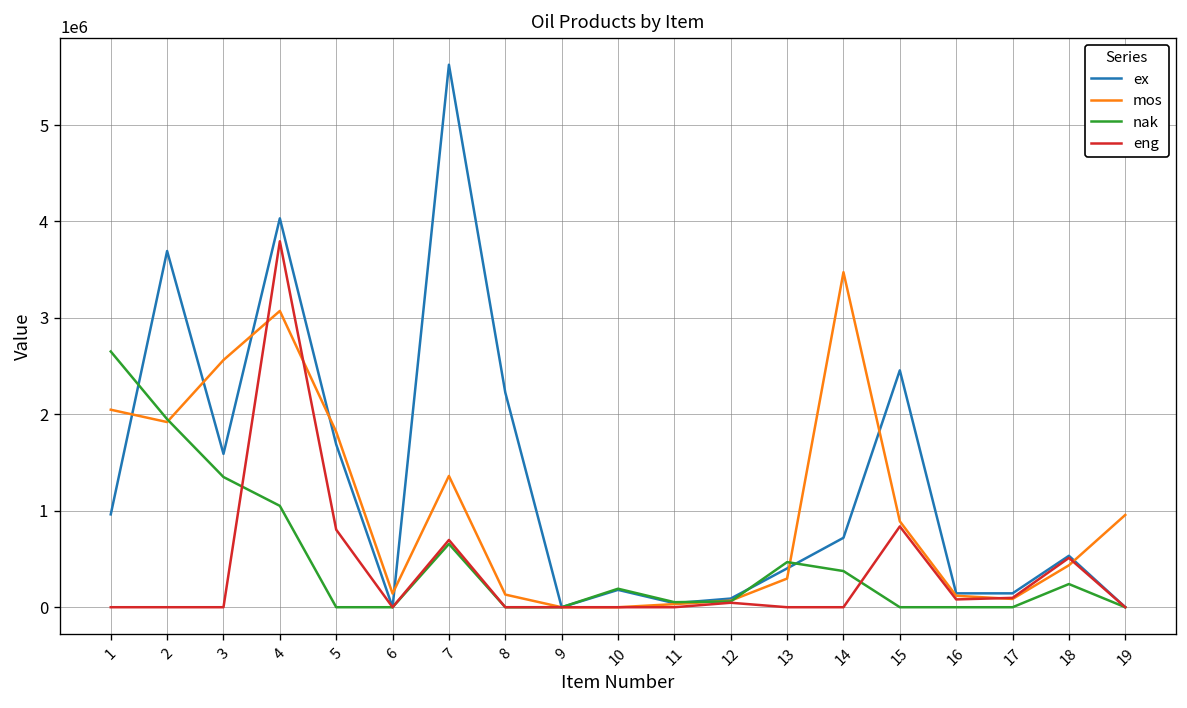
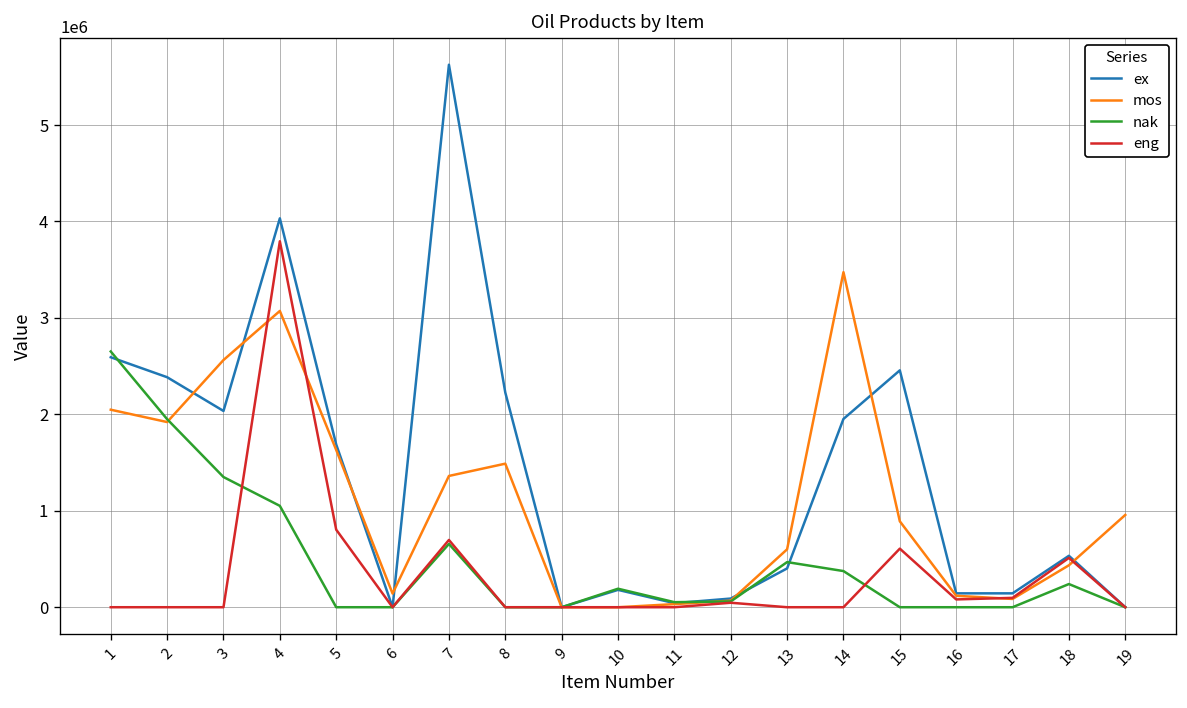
ex, 1: 1000000 -> 2600000
ex, 2: 3700000 -> 2400000
ex, 3: 1600000 -> 2000000
mos, 5: 1800000 -> 1600000
mos, 8: 100000 -> 1500000
mos, 13: 300000 -> 600000
ex, 14: 700000 -> 2000000
eng, 15: 800000 -> 600000
